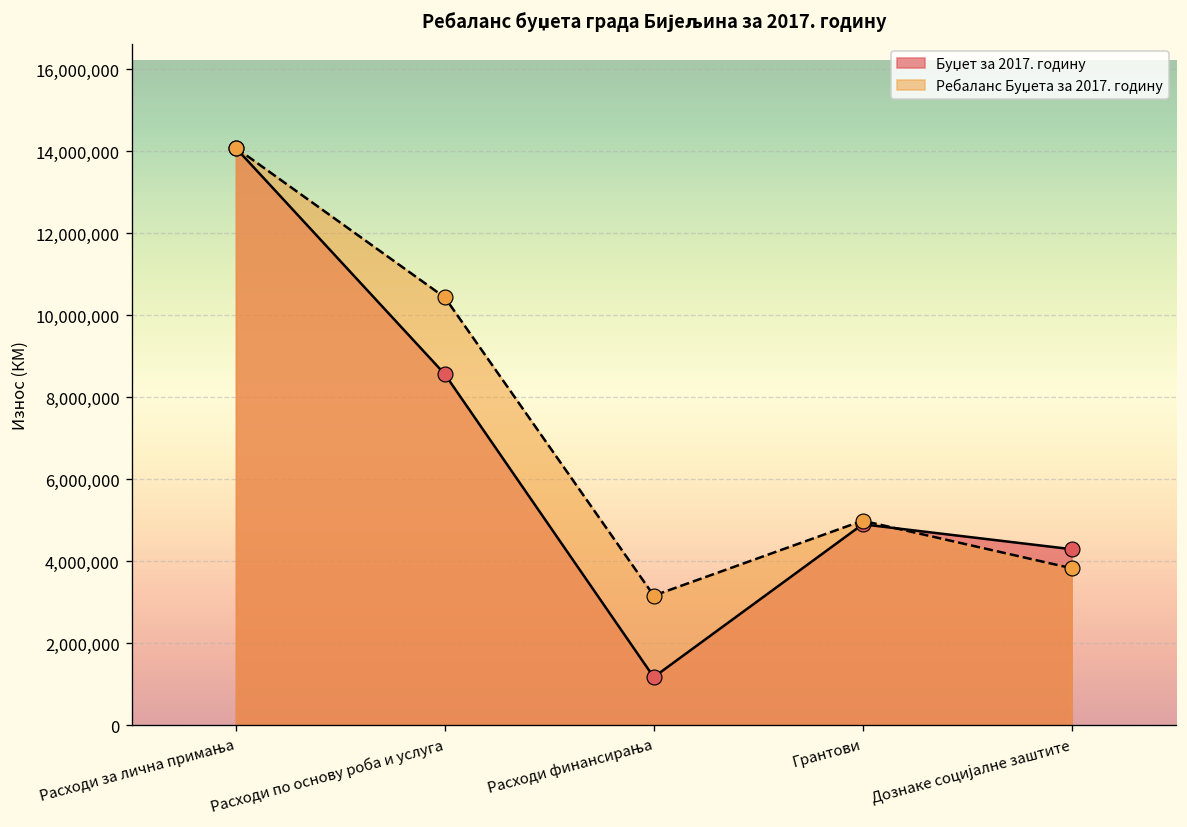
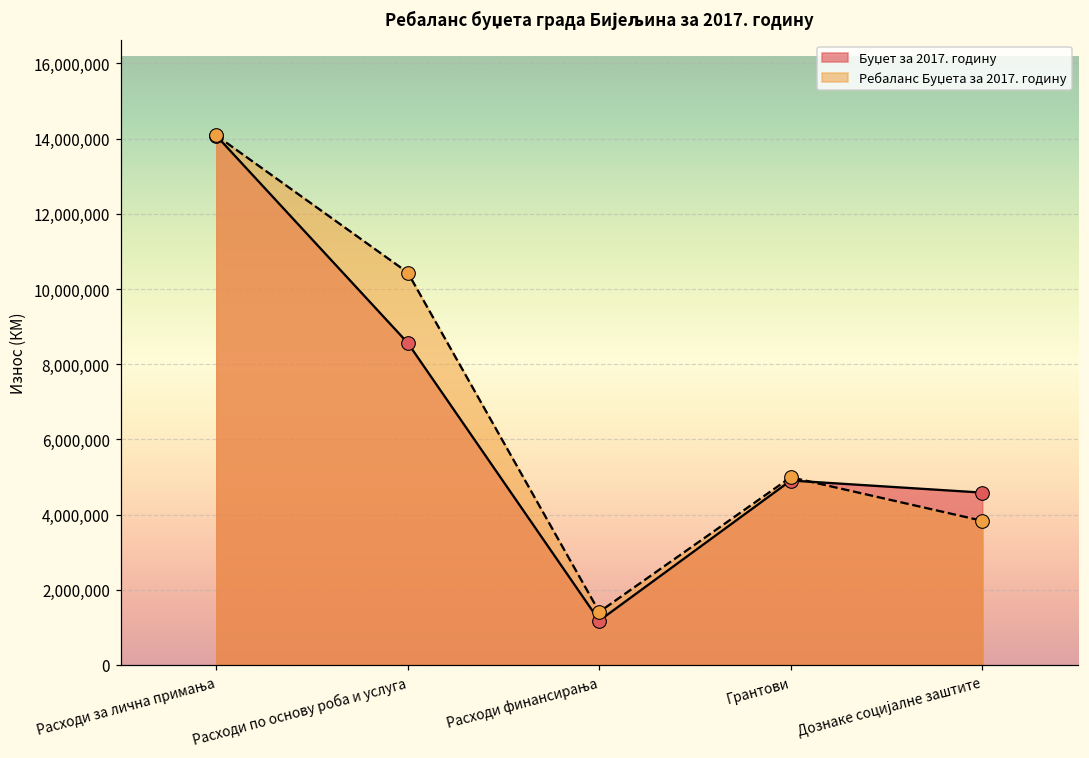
Ребаланс Буџета за 2017. годину, Расходи финансирања: 3,200,000 -> 1,400,000
Буџет за 2017. годину, Дознаке социјалне заштите: 4,300,000 -> 4,600,000
